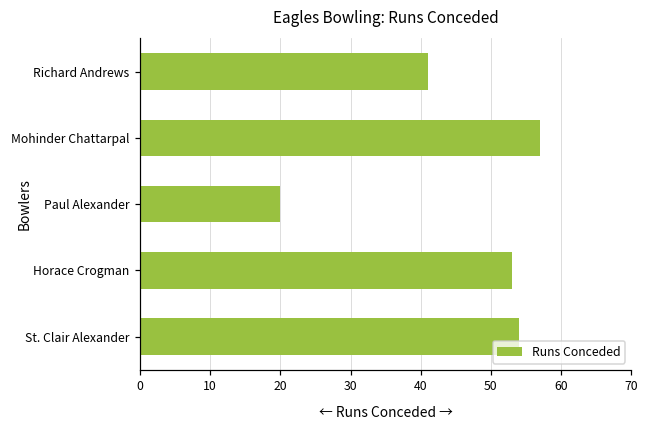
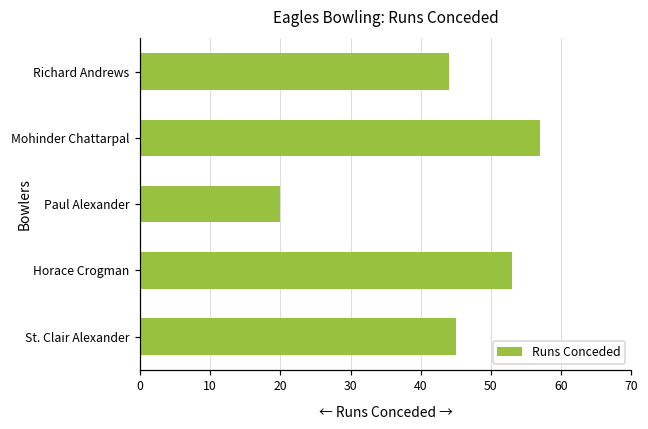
Richard Andrews: 41 -> 44
St. Clair Alexander: 54 -> 45
